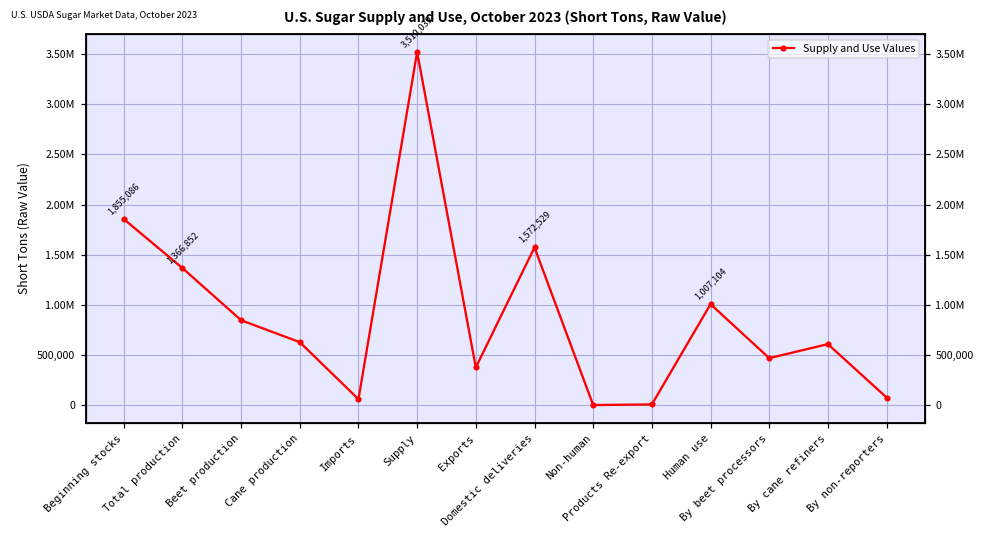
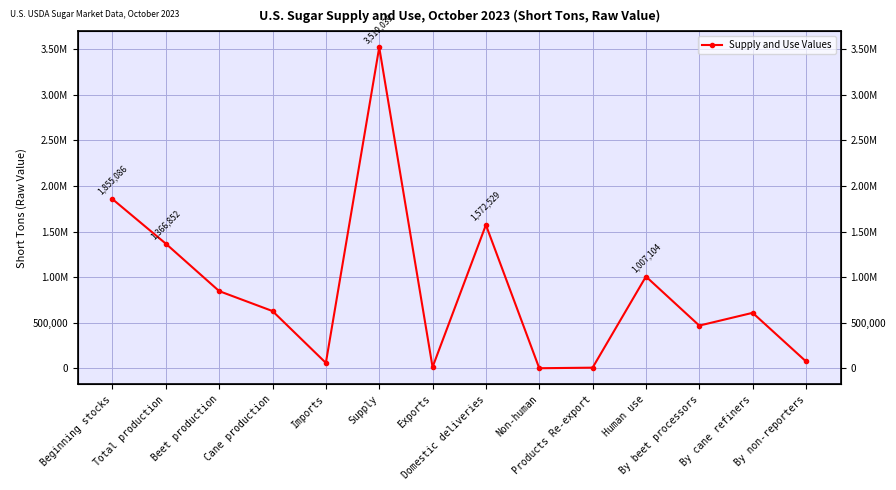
Exports: 400,000 -> 0
